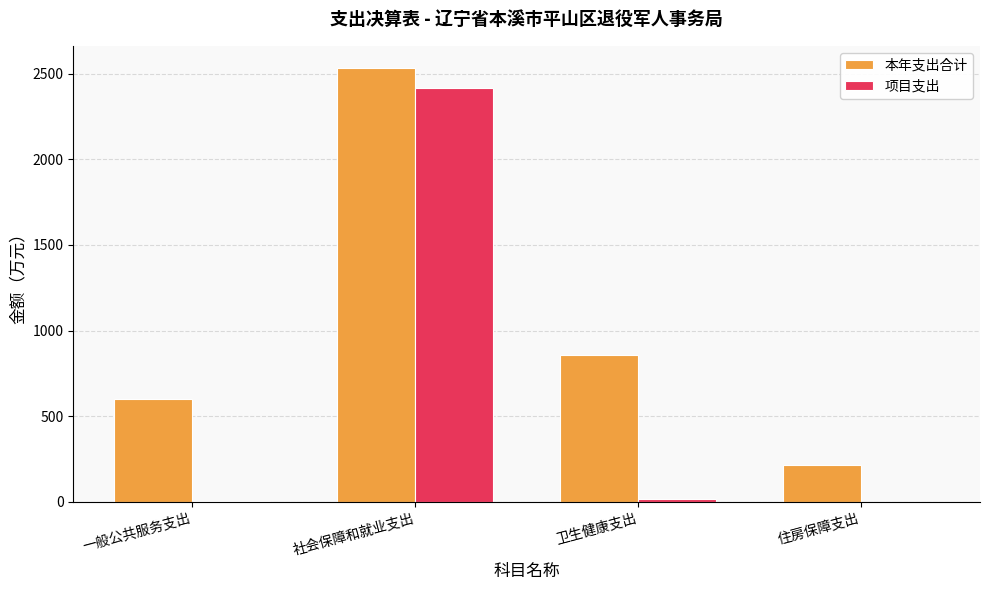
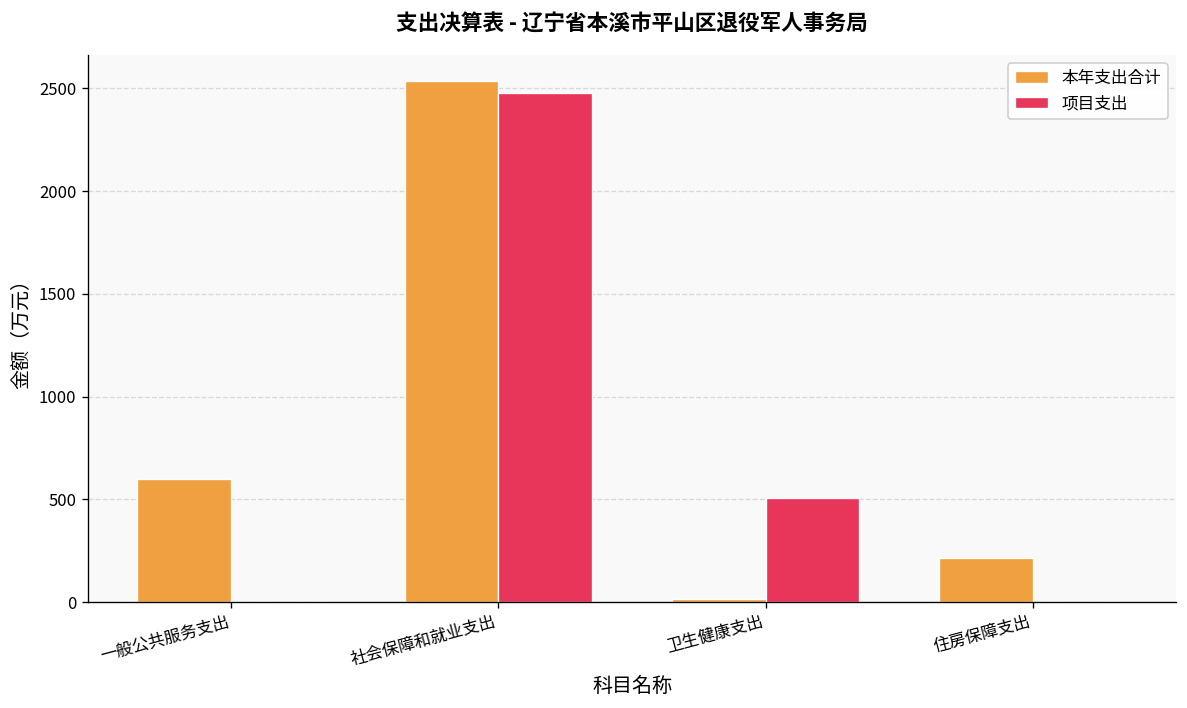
项目支出, 社会保障和就业支出: 2410 -> 2480
本年支出合计, 卫生健康支出: 860 -> 20
项目支出, 卫生健康支出: 20 -> 510
